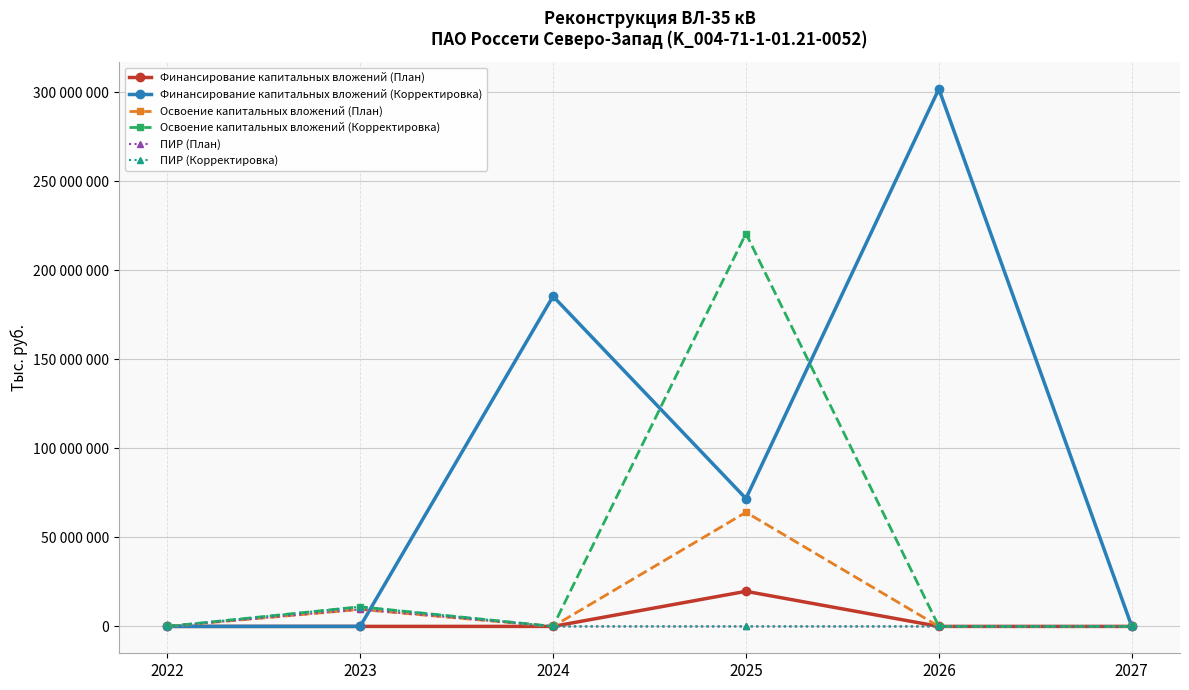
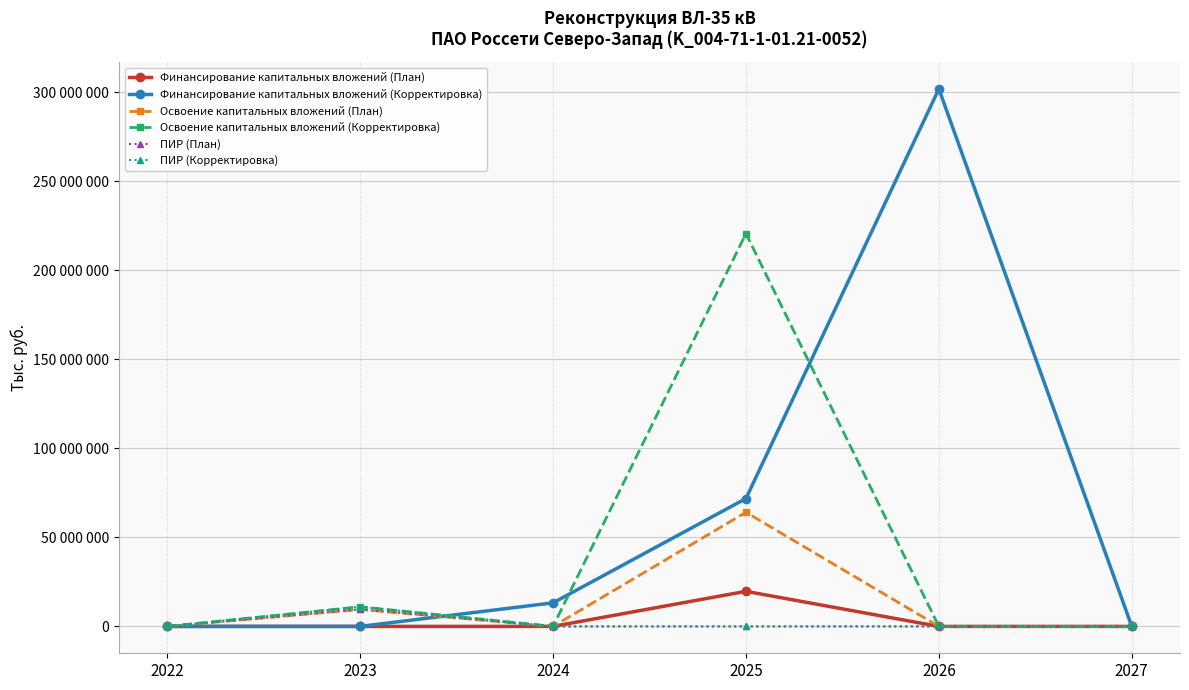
Финансирование капитальных вложений (Корректировка), 2024: 185000000 -> 13000000
